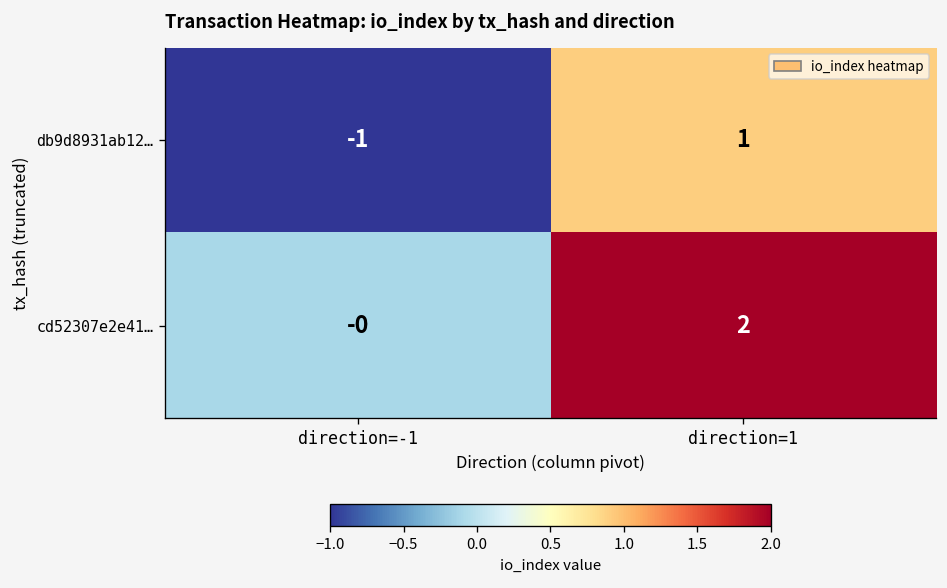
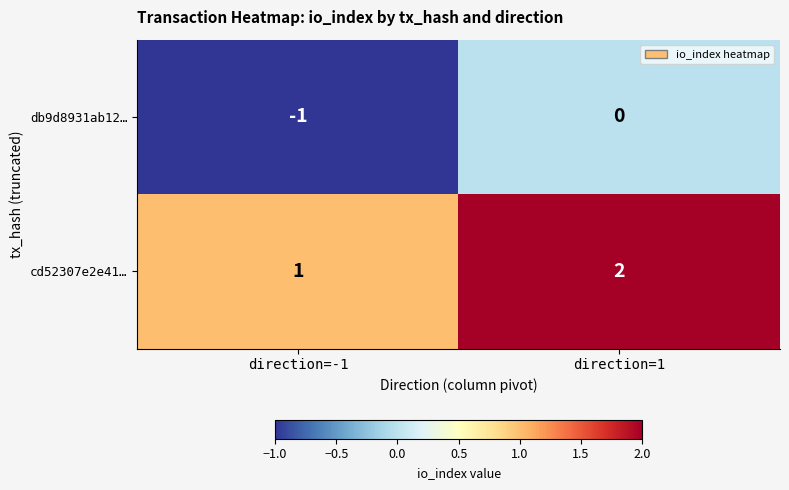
db9d8931ab12…, direction=1: 1 -> 0
cd52307e2e41…, direction=-1: -0 -> 1
